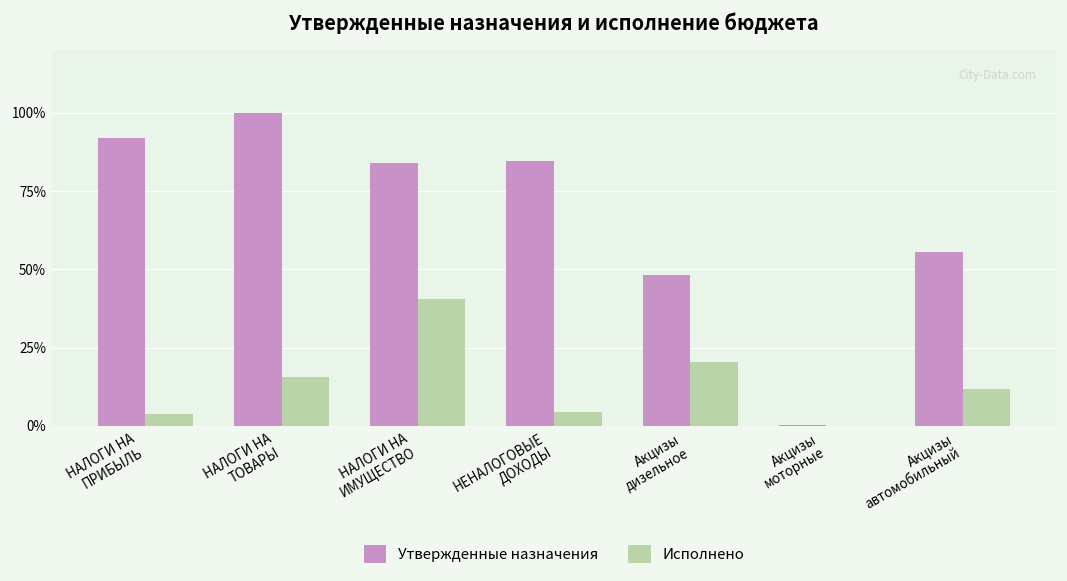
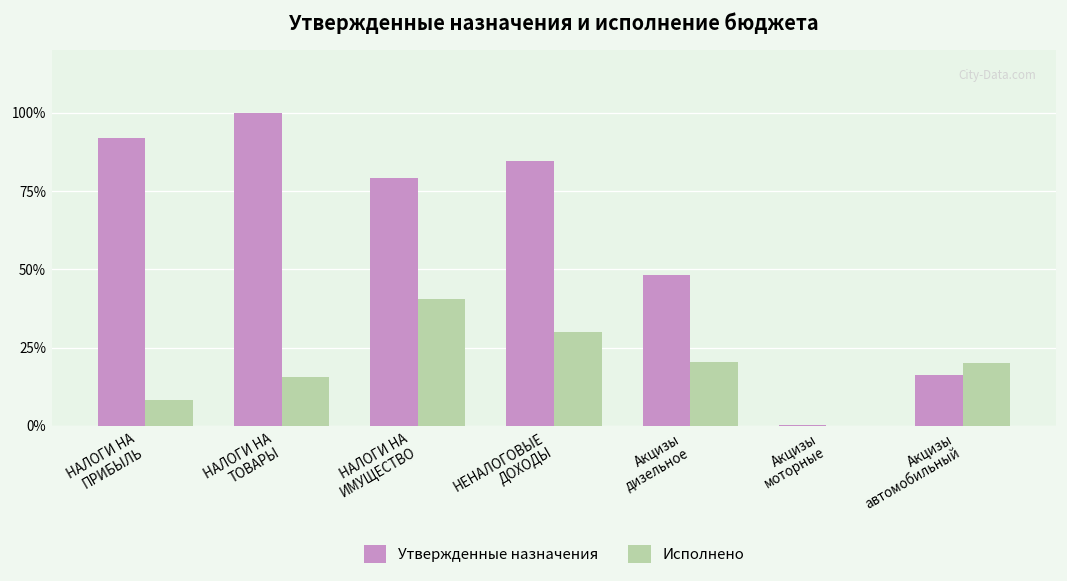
Исполнено, НАЛОГИ НА ПРИБЫЛЬ: 4% -> 8%
Утвержденные назначения, НАЛОГИ НА ИМУЩЕСТВО: 84% -> 79%
Исполнено, НЕНАЛОГОВЫЕ ДОХОДЫ: 4% -> 30%
Утвержденные назначения, Акцизы автомобильный: 56% -> 16%
Исполнено, Акцизы автомобильный: 12% -> 20%
